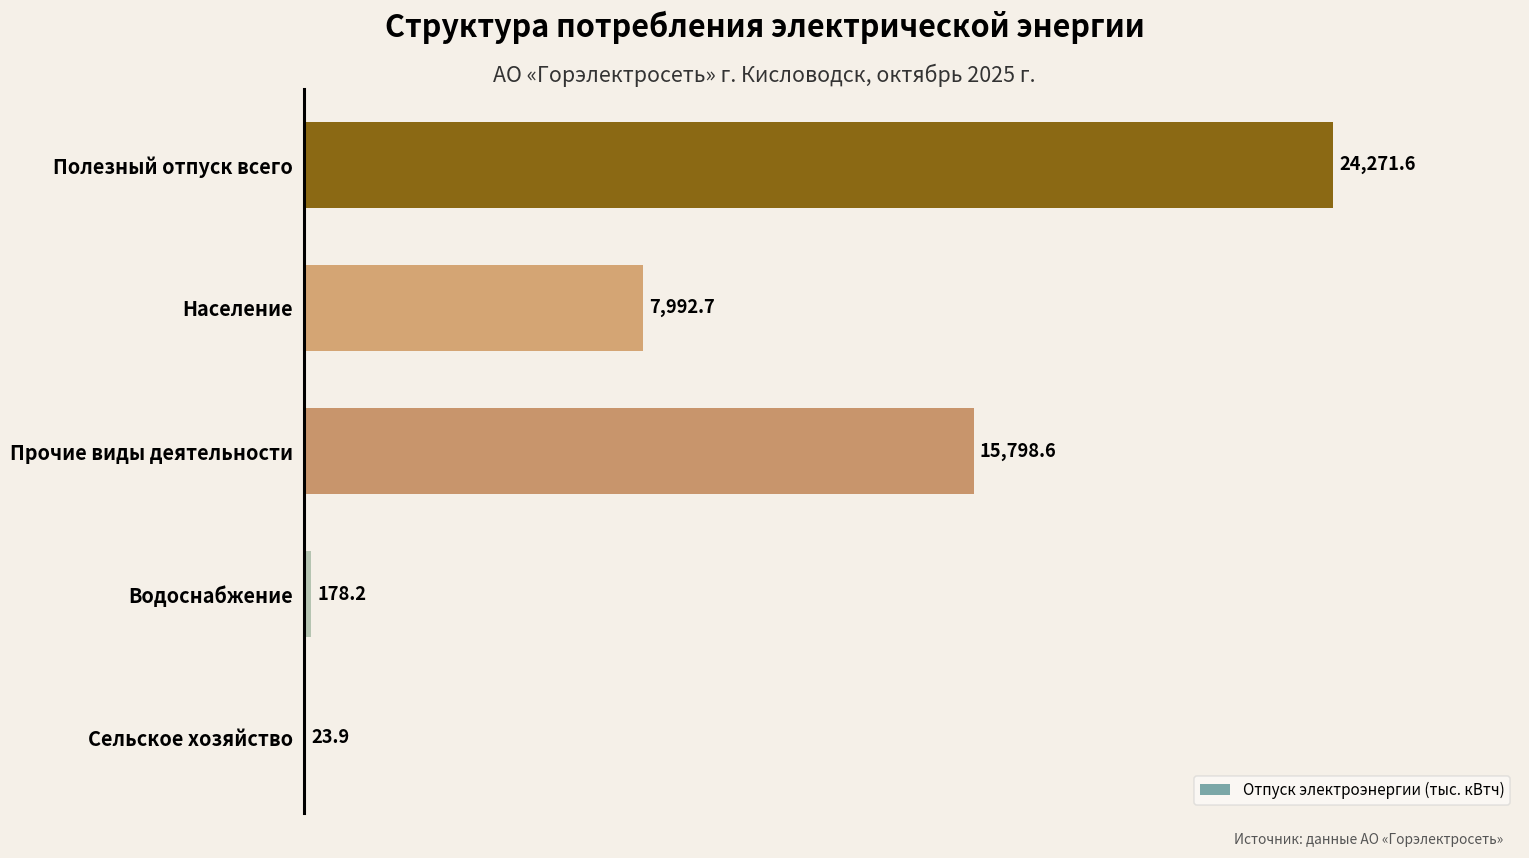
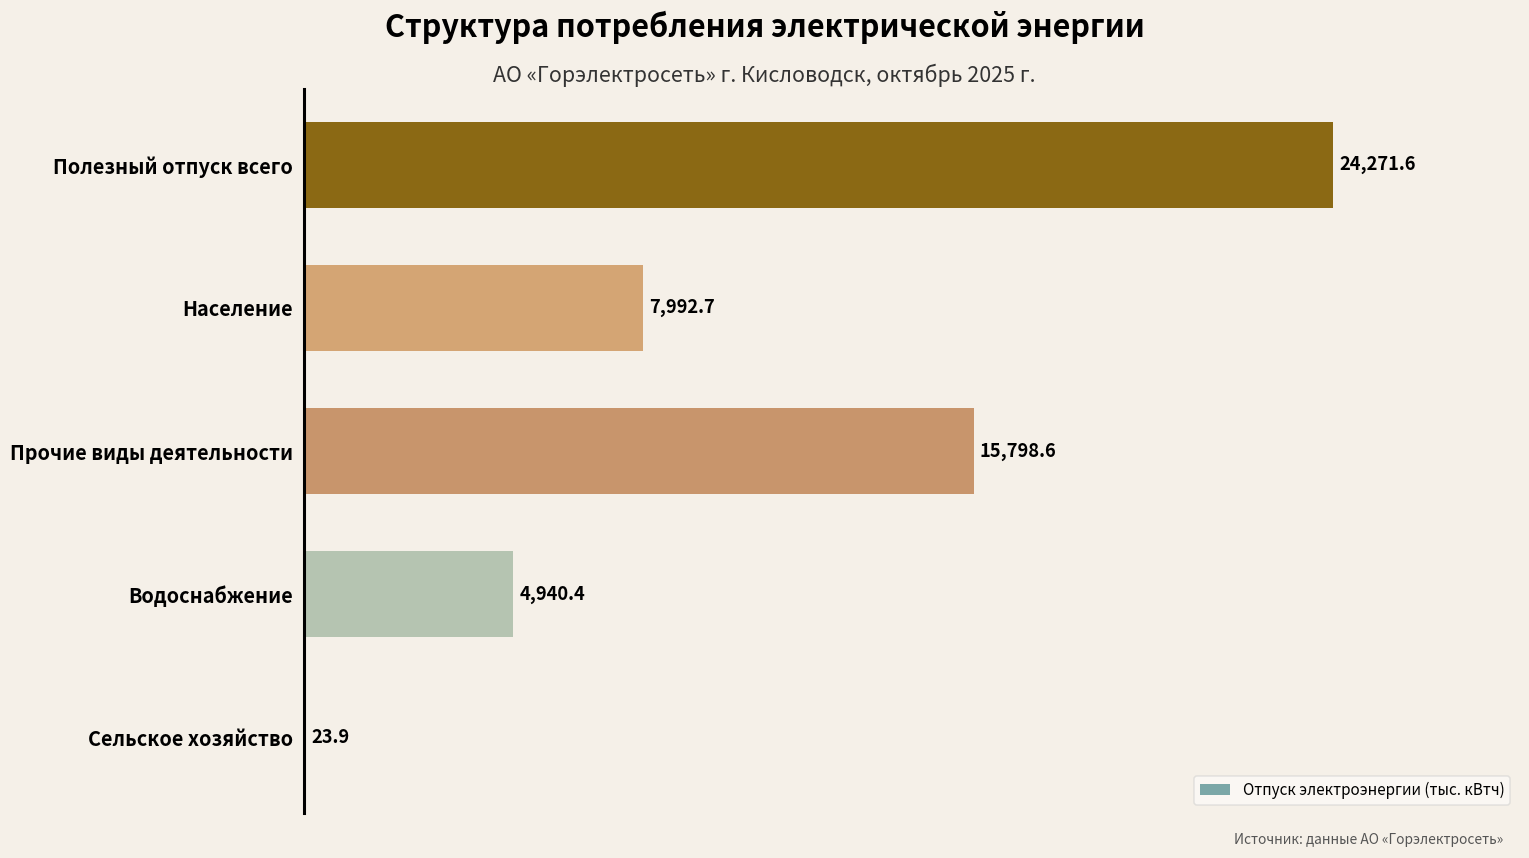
Водоснабжение: 178.2 -> 4,940.4
